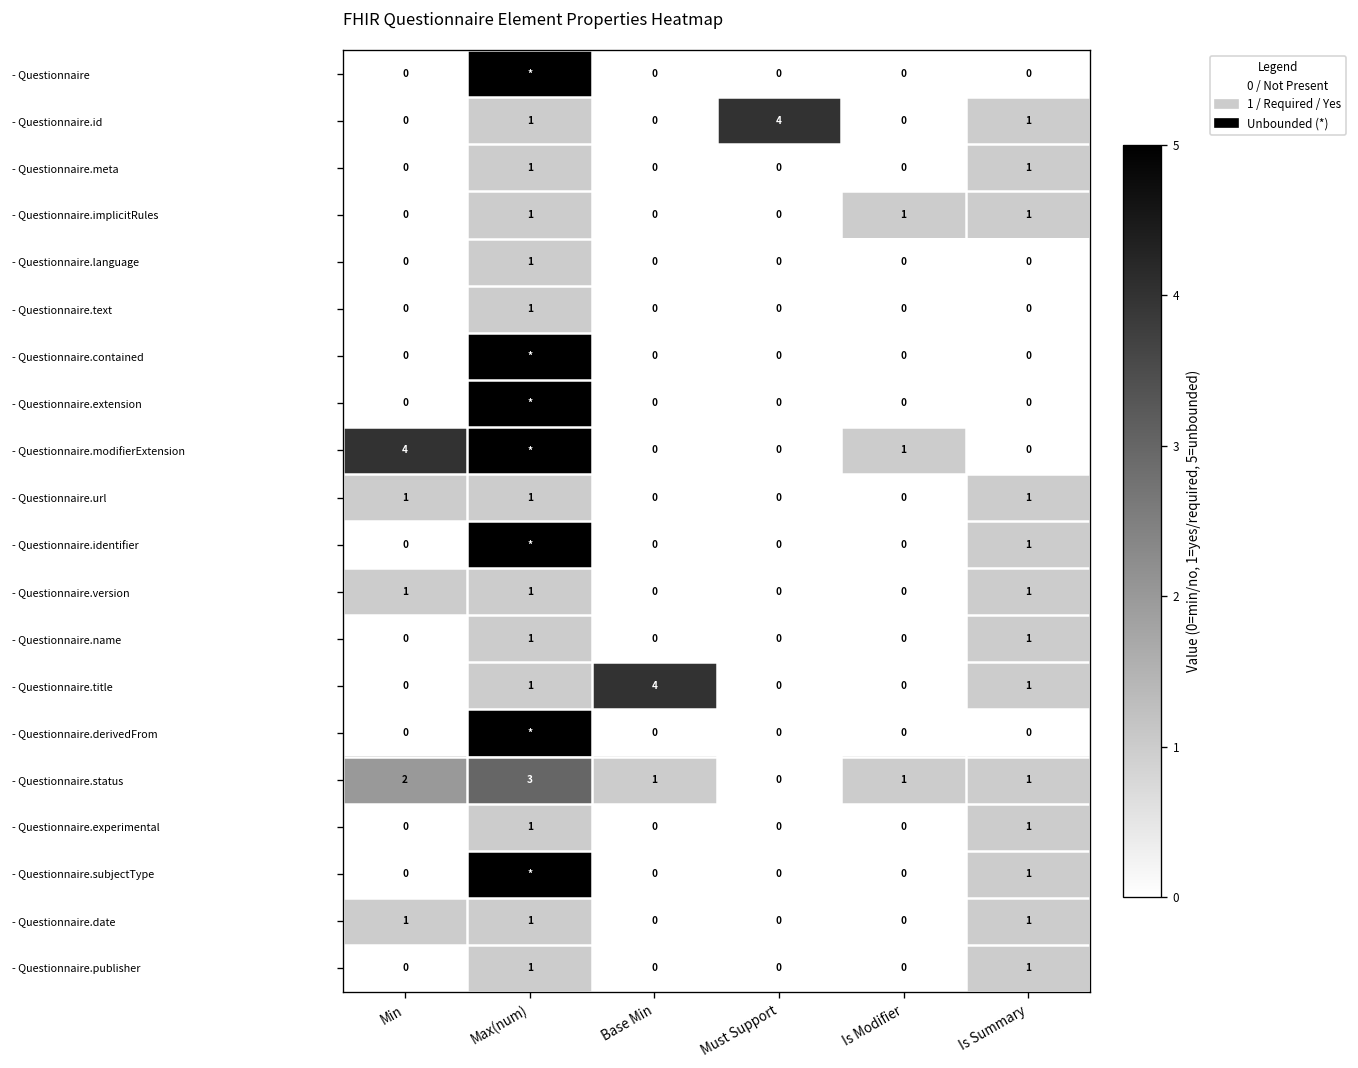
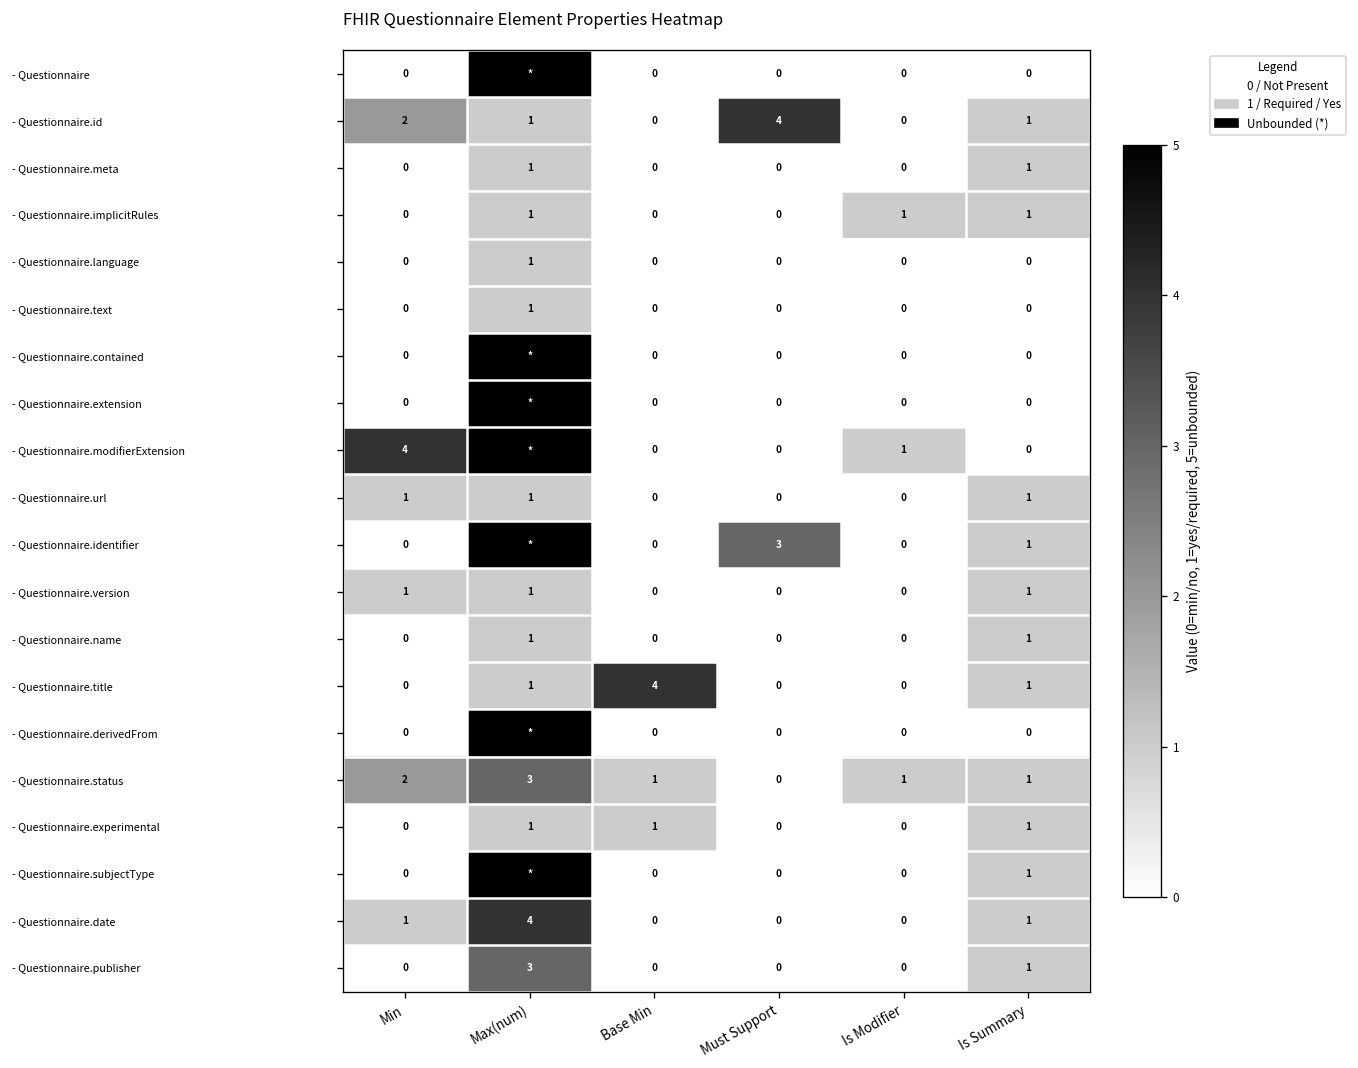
- Questionnaire.id, Min: 0 -> 2
- Questionnaire.identifier, Must Support: 0 -> 3
- Questionnaire.experimental, Base Min: 0 -> 1
- Questionnaire.date, Max(num): 1 -> 4
- Questionnaire.publisher, Max(num): 1 -> 3
